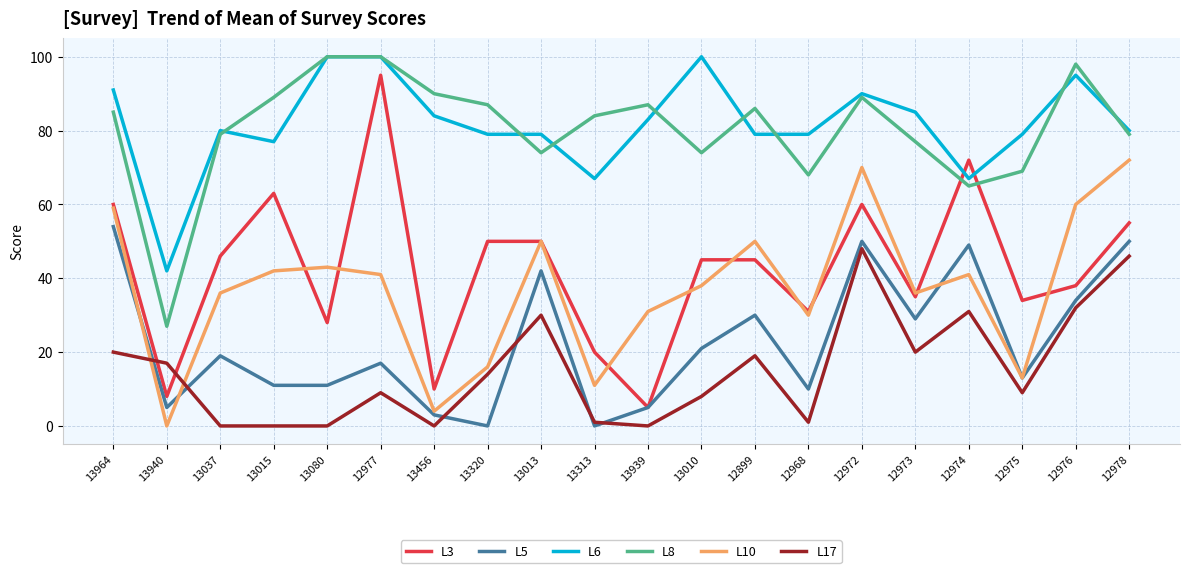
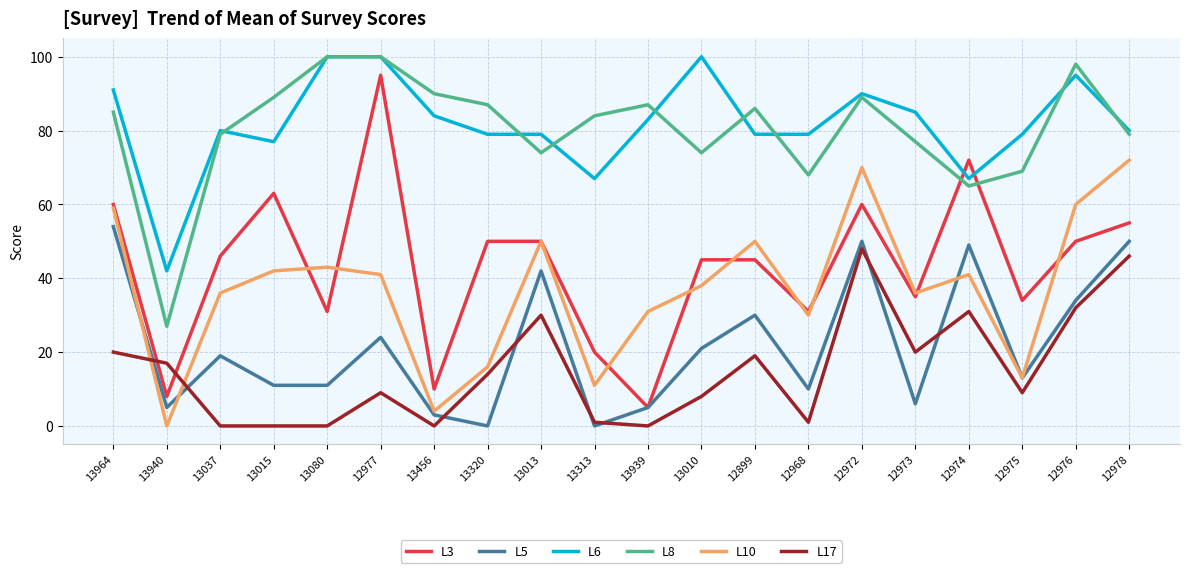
L3, 13080: 28 -> 31
L5, 12977: 17 -> 24
L5, 12973: 29 -> 6
L3, 12976: 38 -> 50
